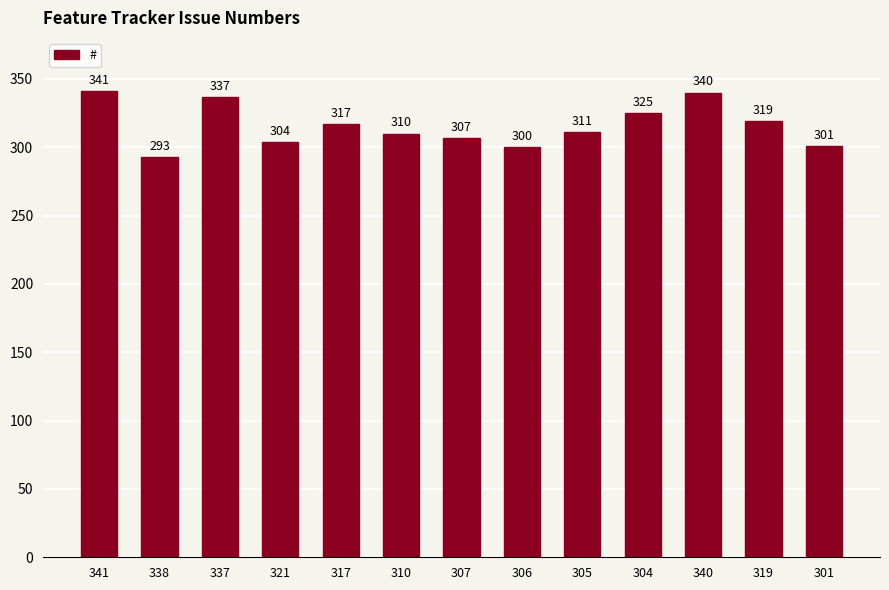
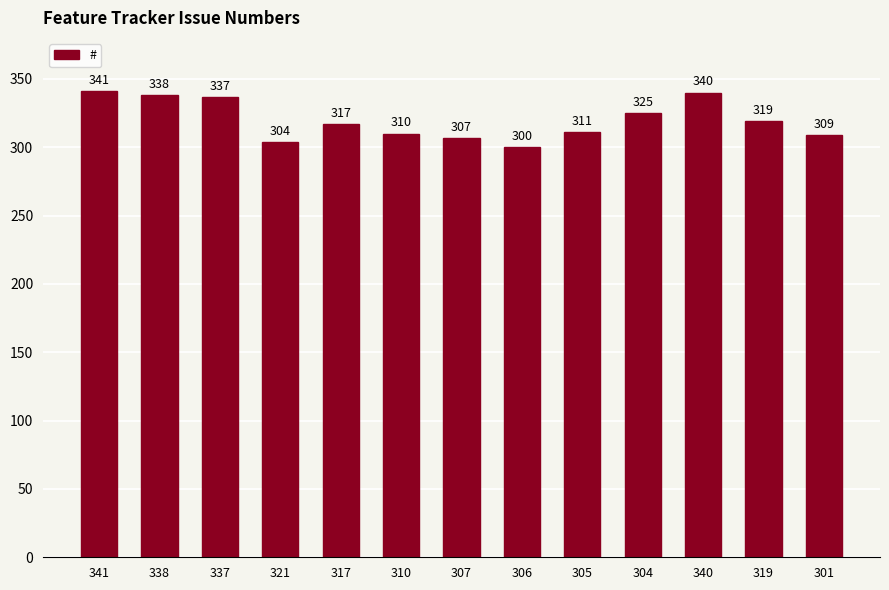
338: 293 -> 338
301: 301 -> 309
